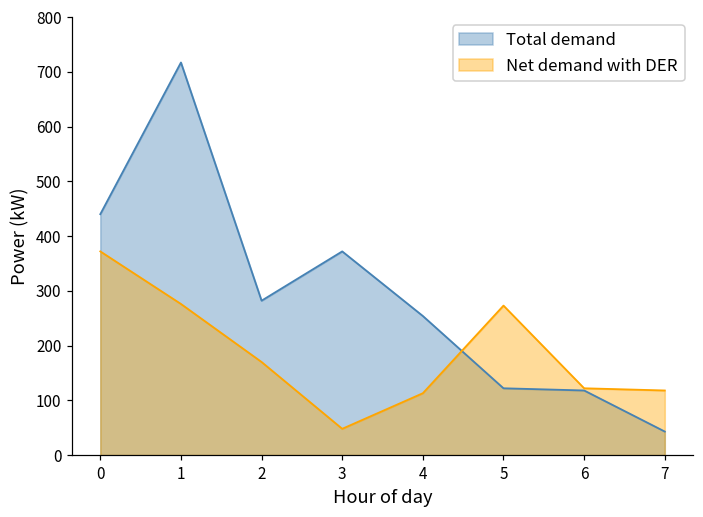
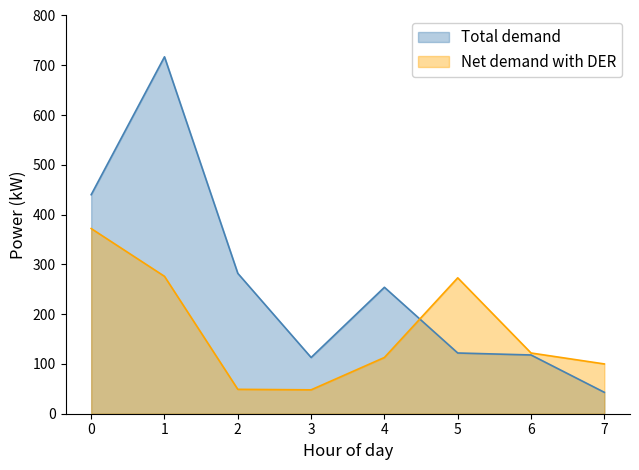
Net demand with DER, 2: 170 -> 50
Total demand, 3: 370 -> 110
Net demand with DER, 7: 120 -> 100
